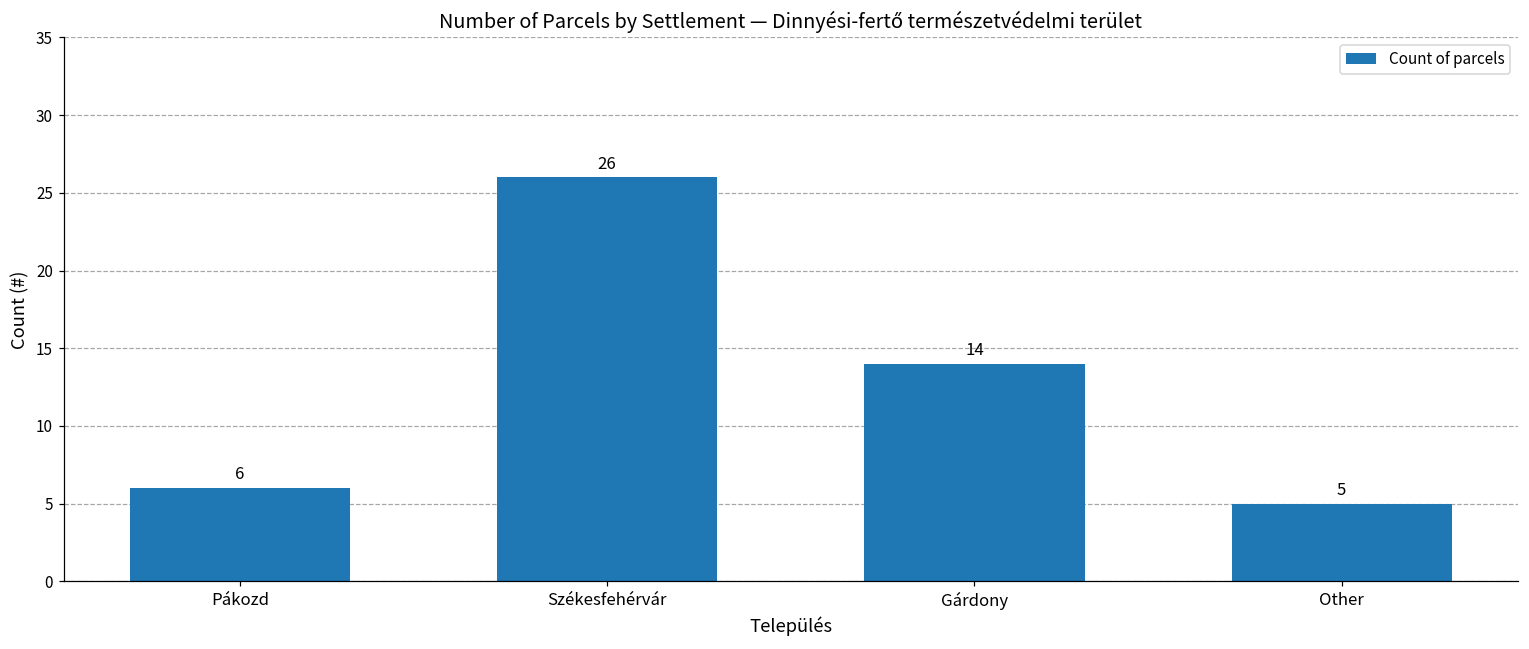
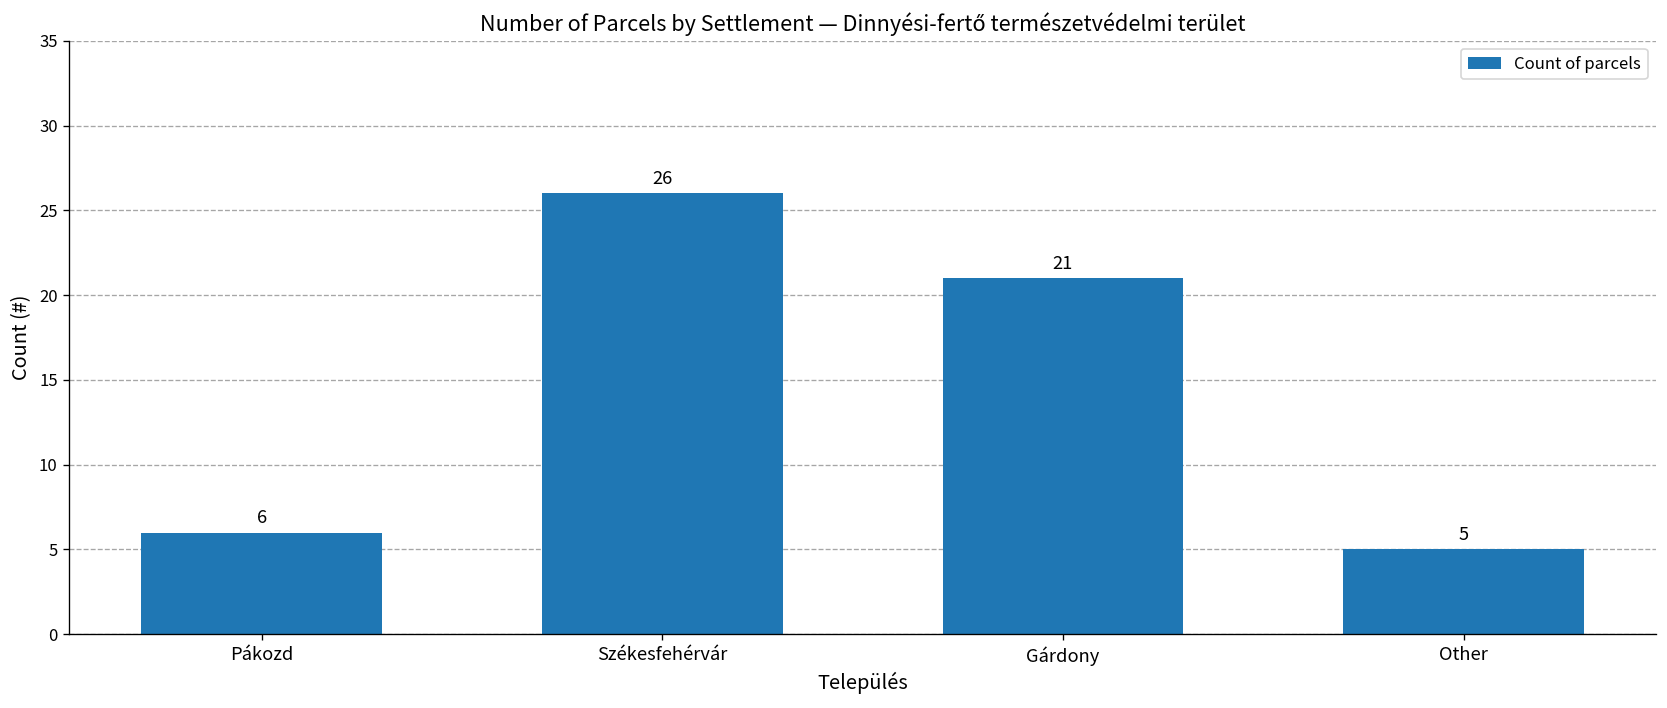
Gárdony: 14 -> 21
